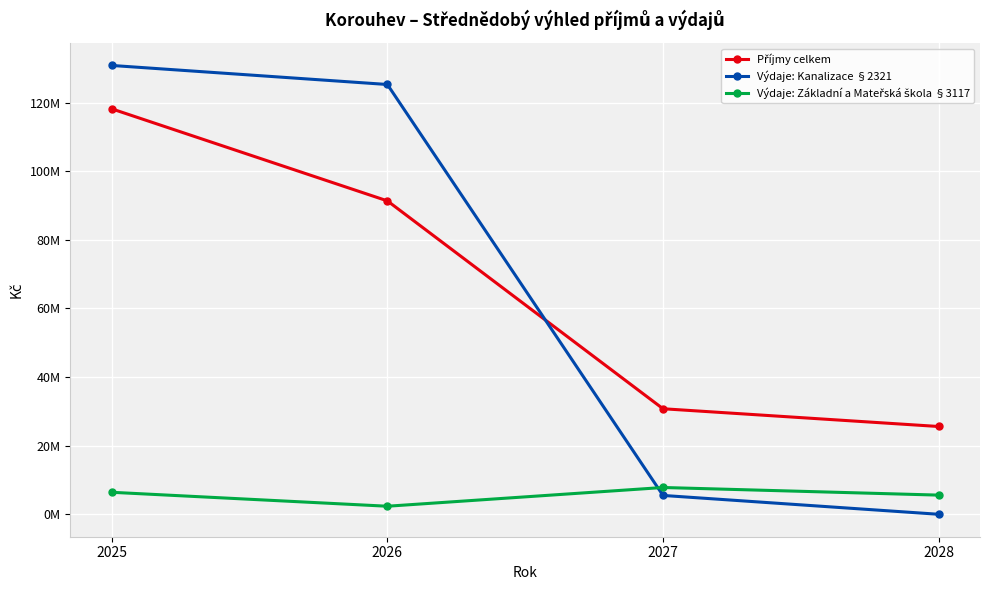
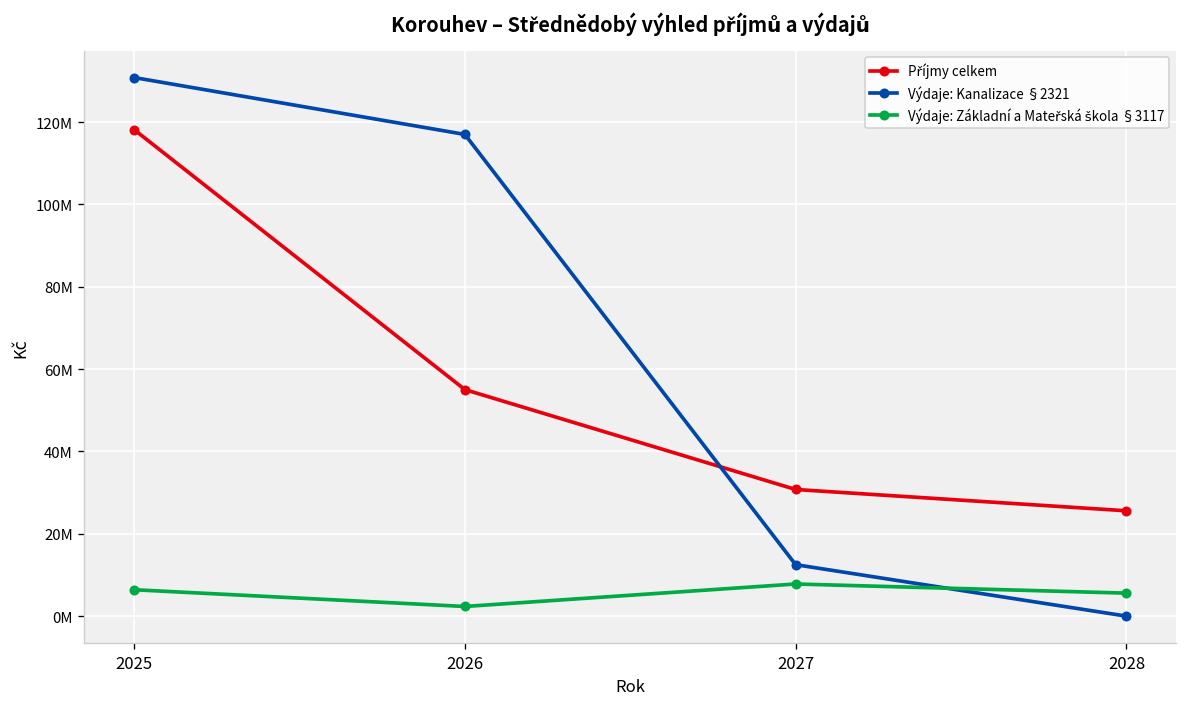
Příjmy celkem, 2026: 91000000 -> 55000000
Výdaje: Kanalizace §2321, 2026: 125000000 -> 117000000
Výdaje: Kanalizace §2321, 2027: 5000000 -> 13000000
